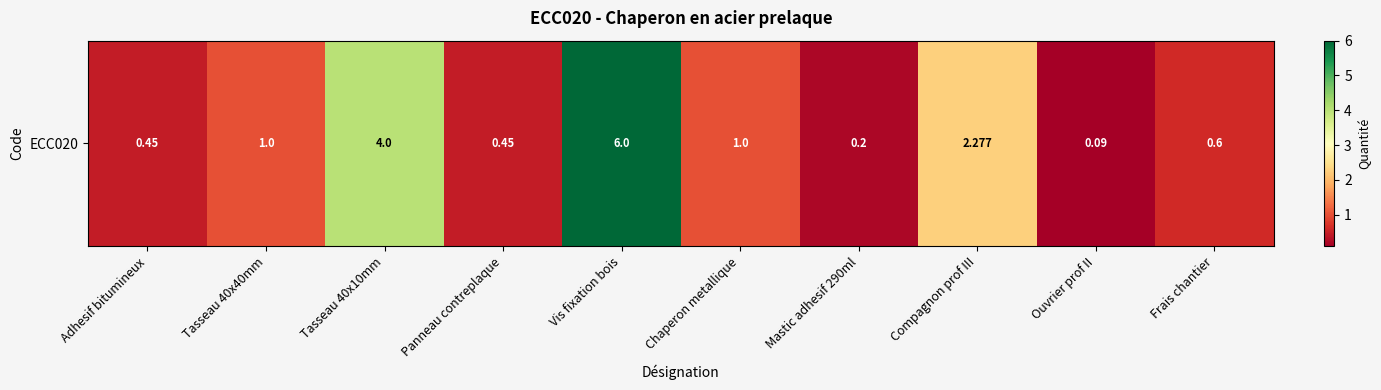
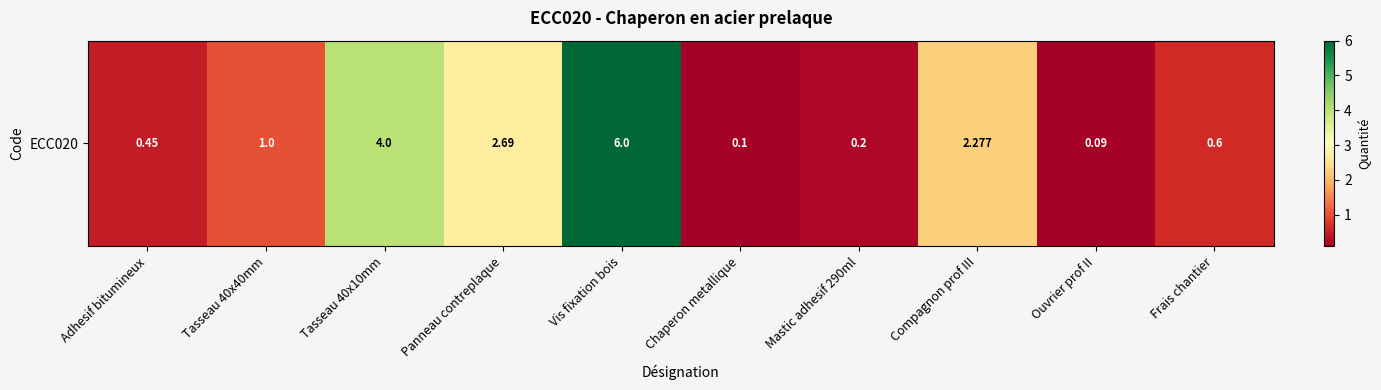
ECC020, Panneau contreplaque: 0.45 -> 2.69
ECC020, Chaperon metallique: 1.0 -> 0.1
